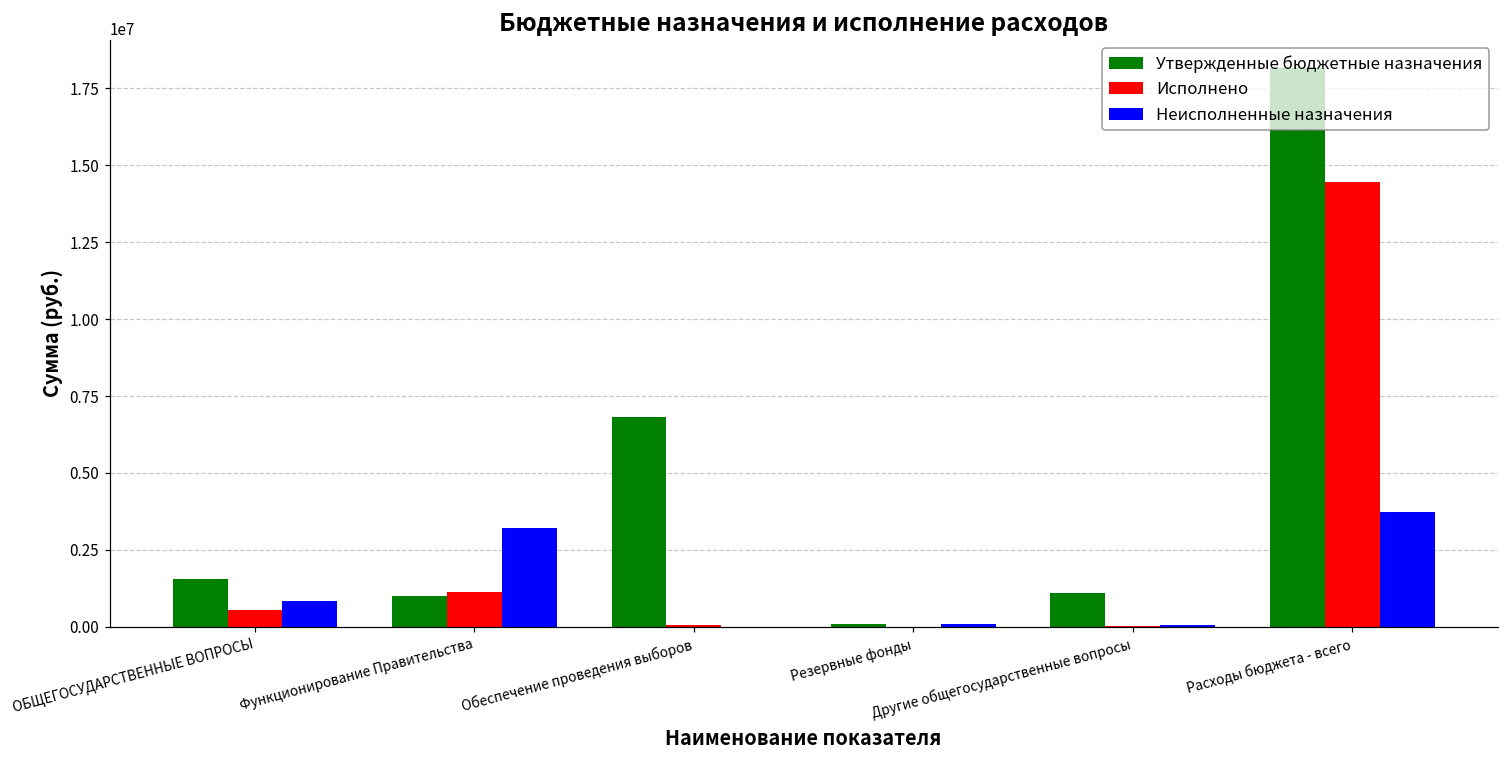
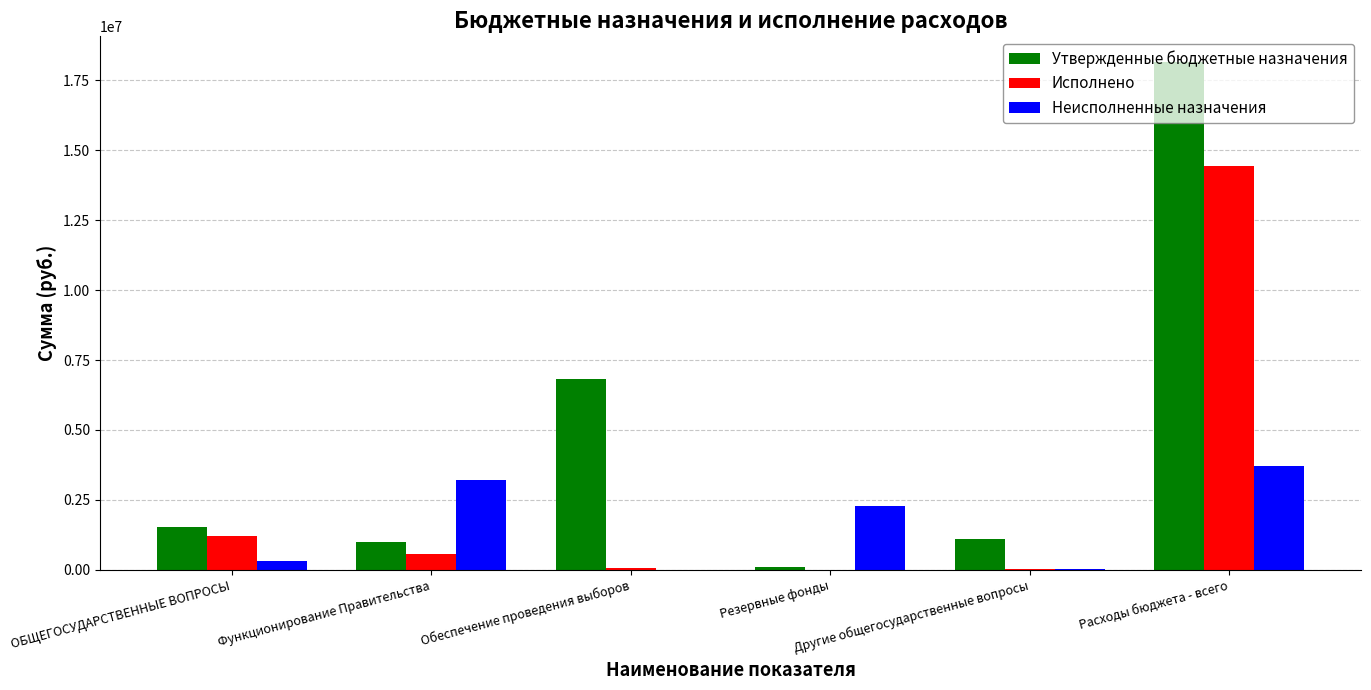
Исполнено, ОБЩЕГОСУДАРСТВЕННЫЕ ВОПРОСЫ: 500000 -> 1200000
Неисполненные назначения, ОБЩЕГОСУДАРСТВЕННЫЕ ВОПРОСЫ: 800000 -> 300000
Исполнено, Функционирование Правительства: 1100000 -> 600000
Неисполненные назначения, Резервные фонды: 100000 -> 2300000
